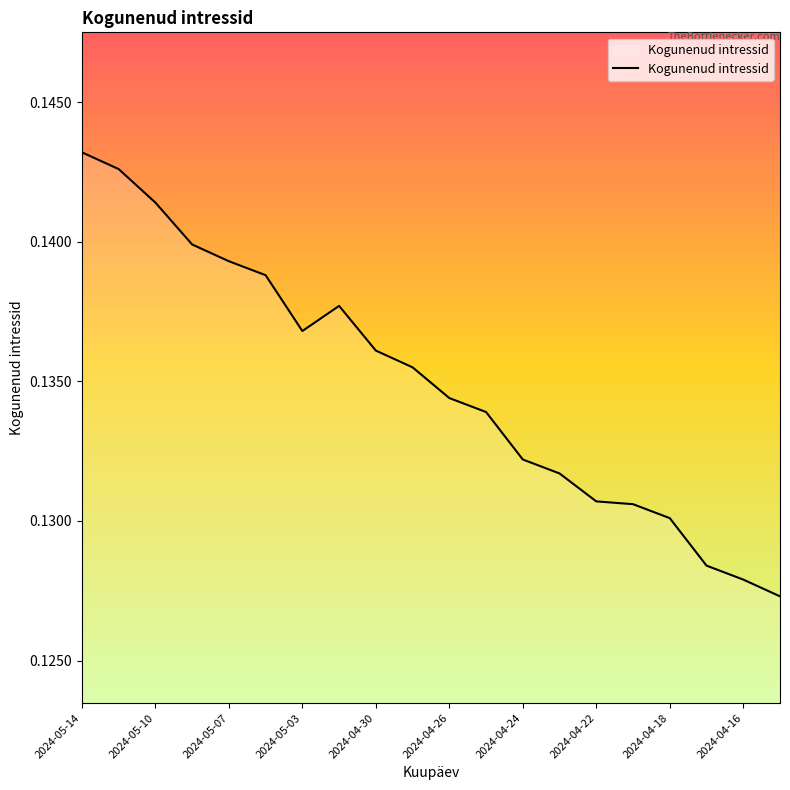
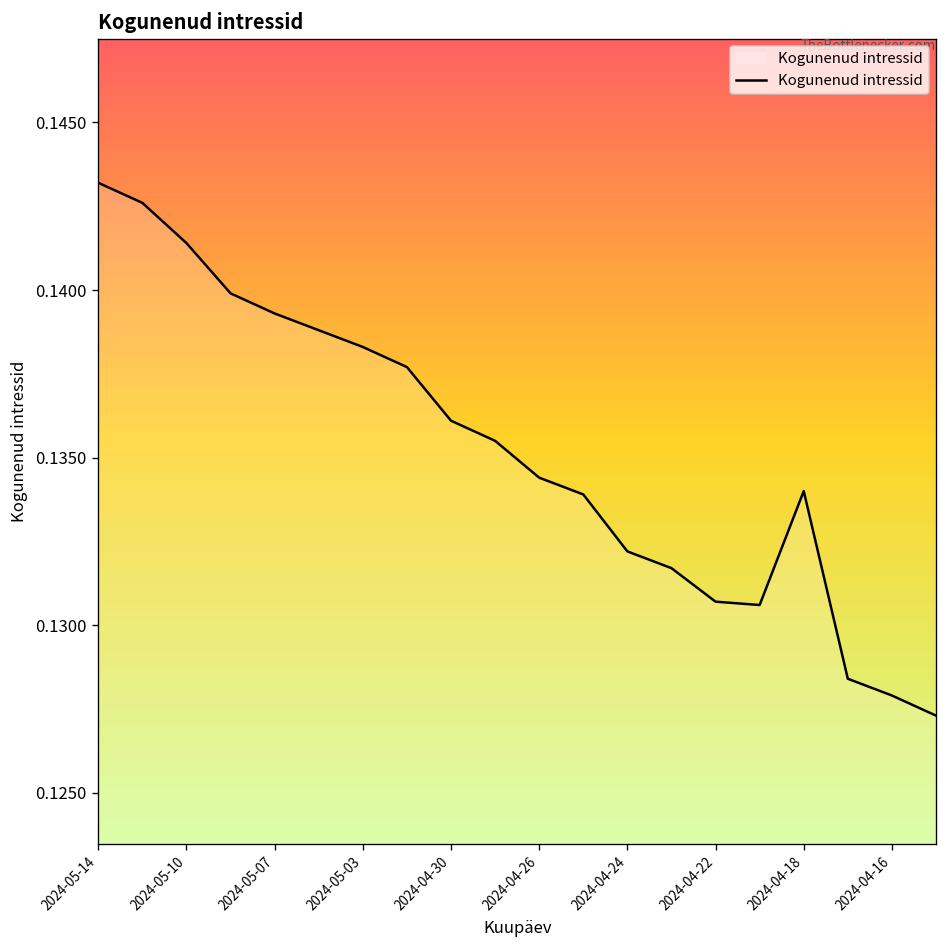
2024-05-03: 0.1368 -> 0.1383
2024-04-18: 0.1301 -> 0.1340
